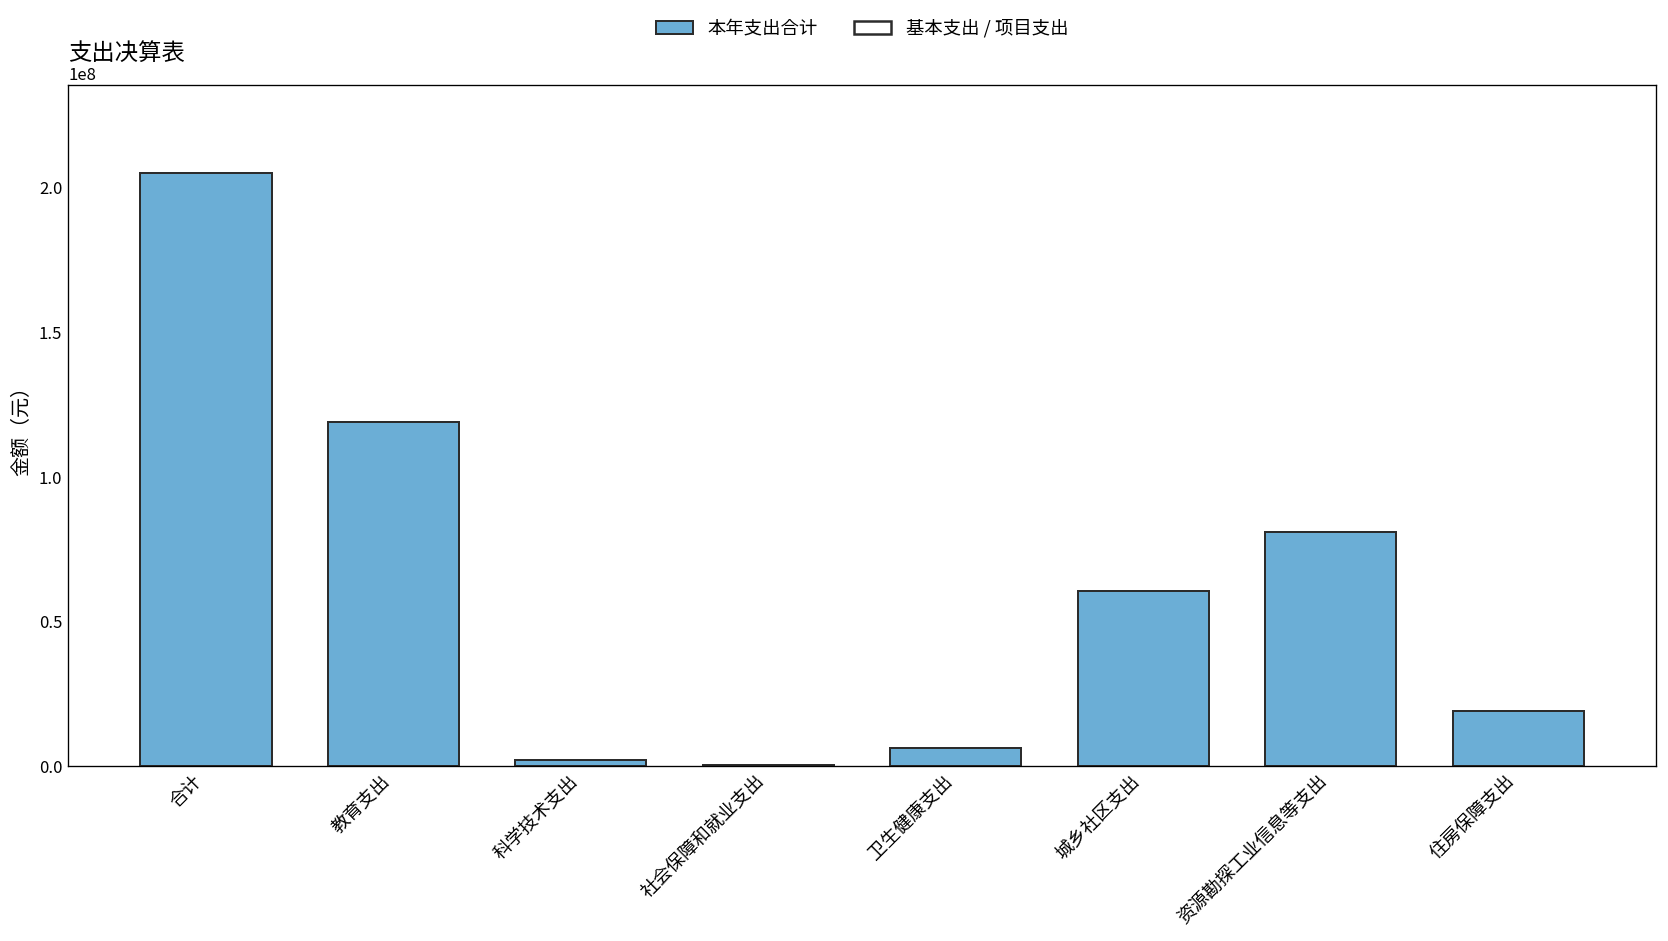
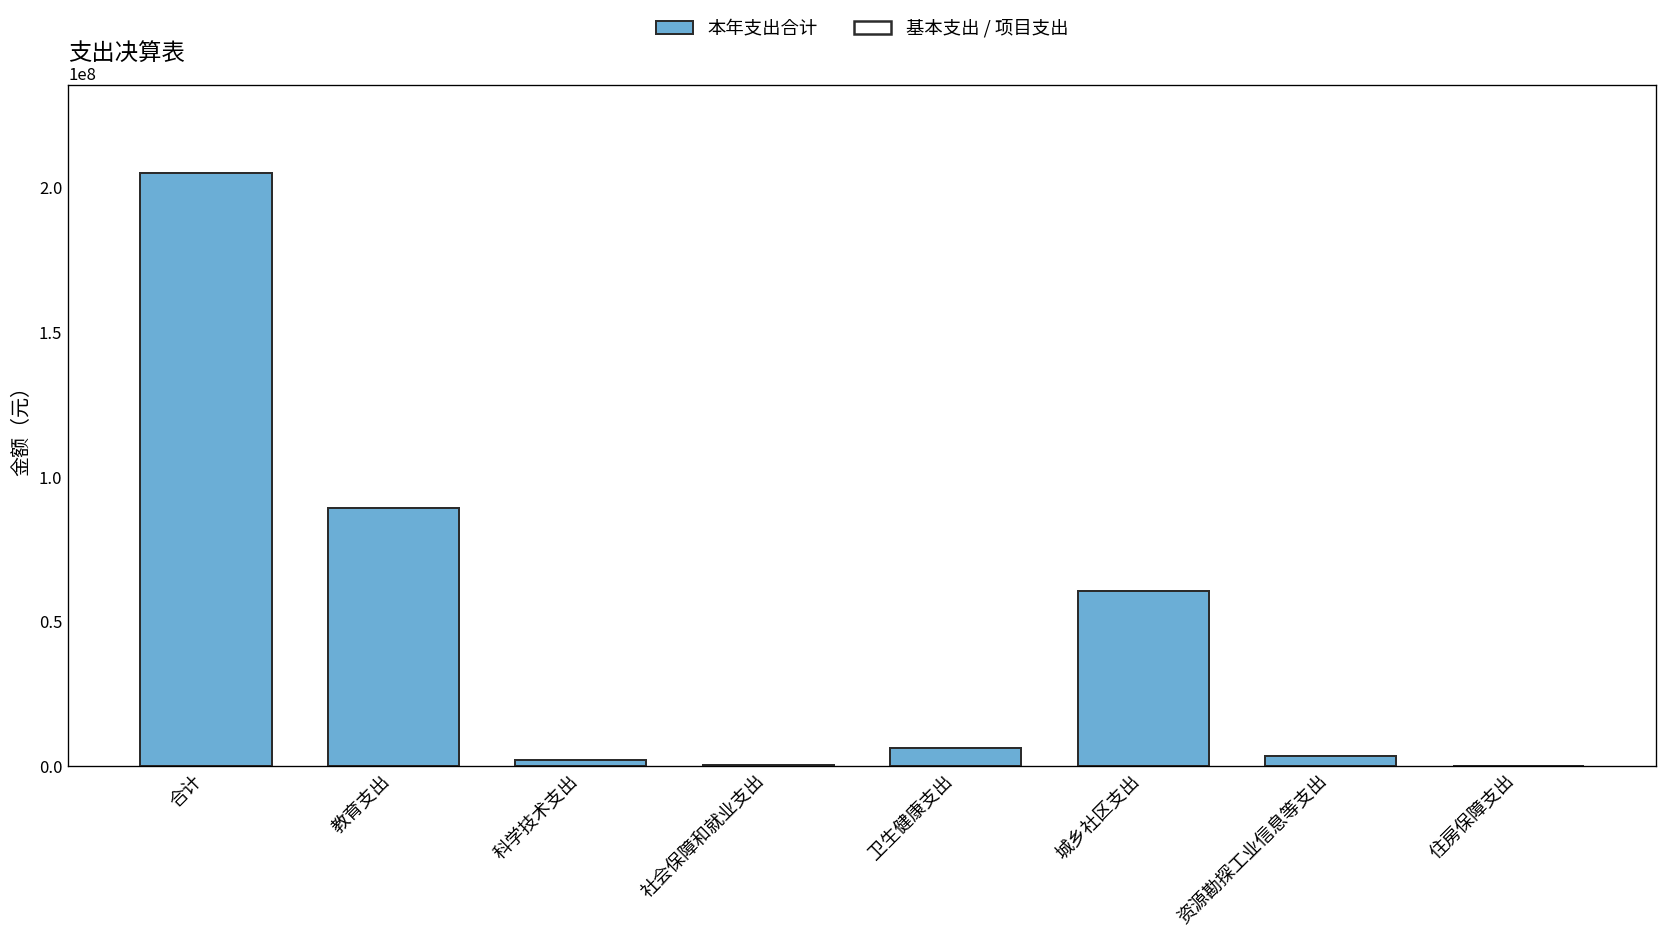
教育支出: 119000000 -> 89000000
资源勘探工业信息等支出: 81000000 -> 4000000
住房保障支出: 19000000 -> 0
